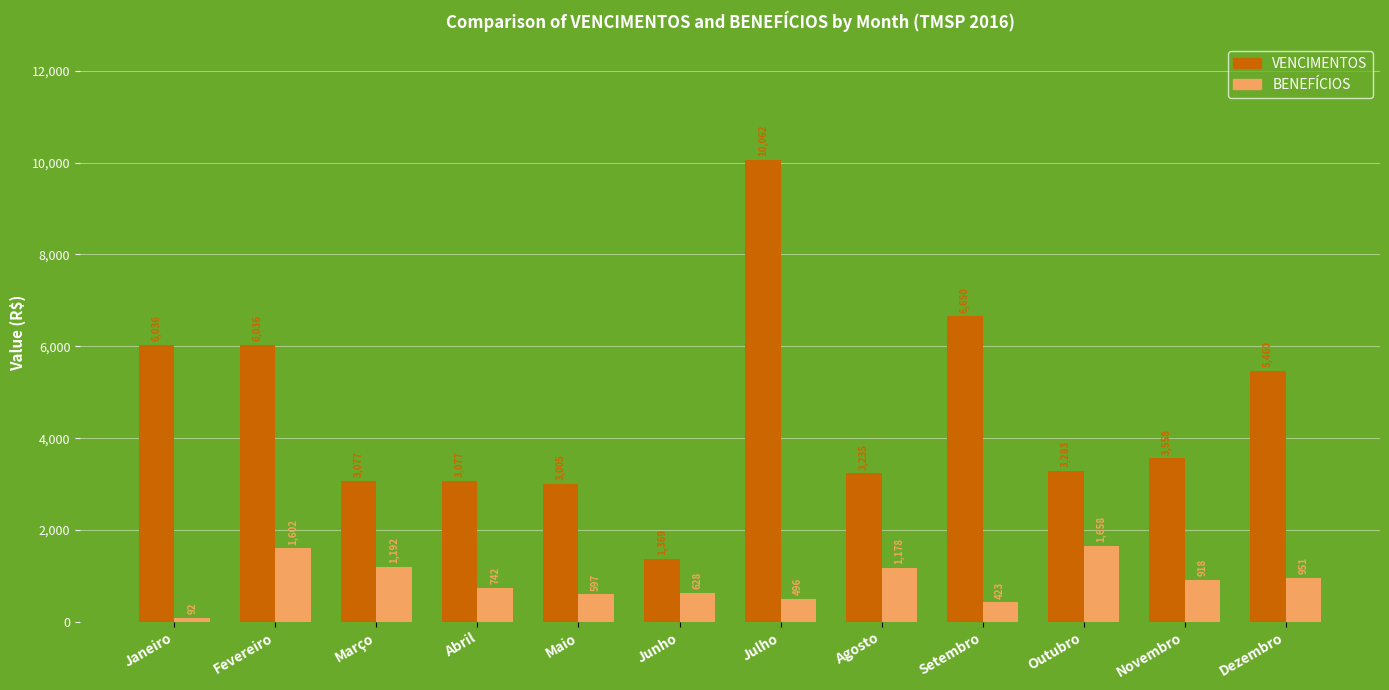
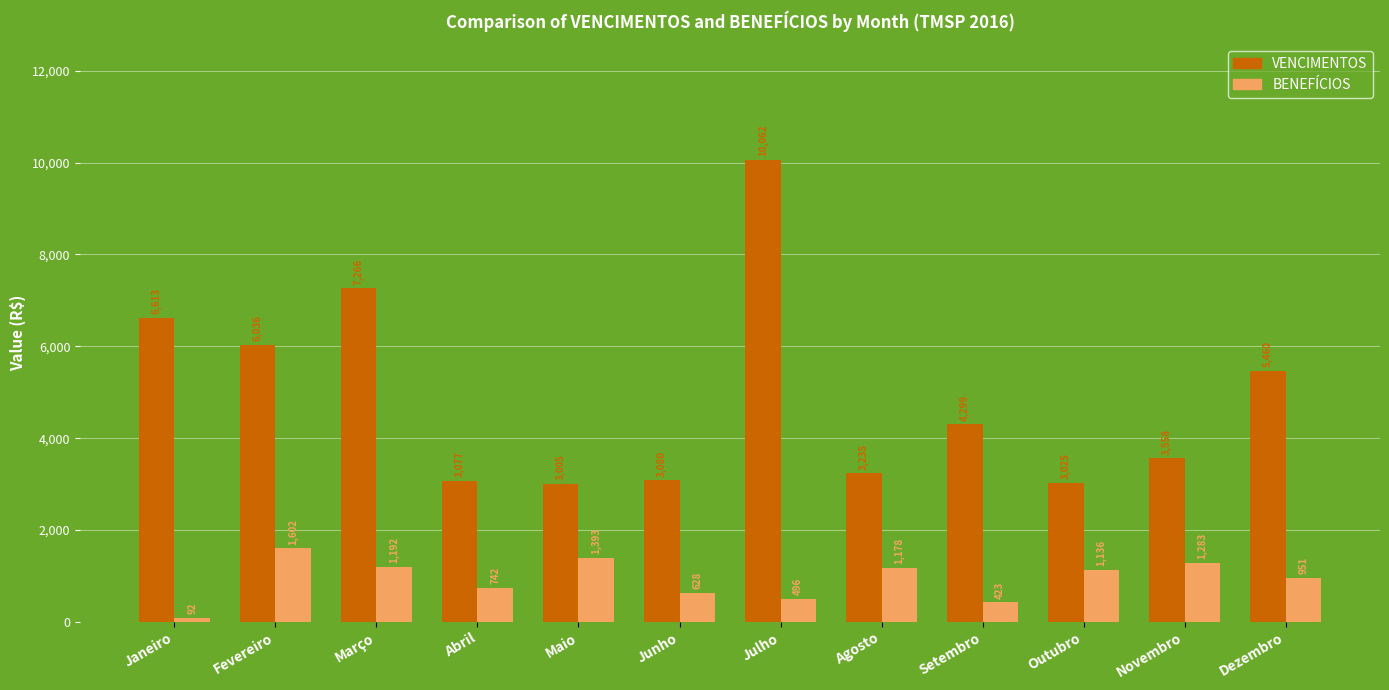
VENCIMENTOS, Janeiro: 6,036 -> 6,613
VENCIMENTOS, Março: 3,077 -> 7,266
BENEFÍCIOS, Maio: 597 -> 1,393
VENCIMENTOS, Junho: 1,369 -> 3,080
VENCIMENTOS, Setembro: 6,650 -> 4,299
VENCIMENTOS, Outubro: 3,283 -> 3,025
BENEFÍCIOS, Outubro: 1,658 -> 1,136
BENEFÍCIOS, Novembro: 918 -> 1,283
